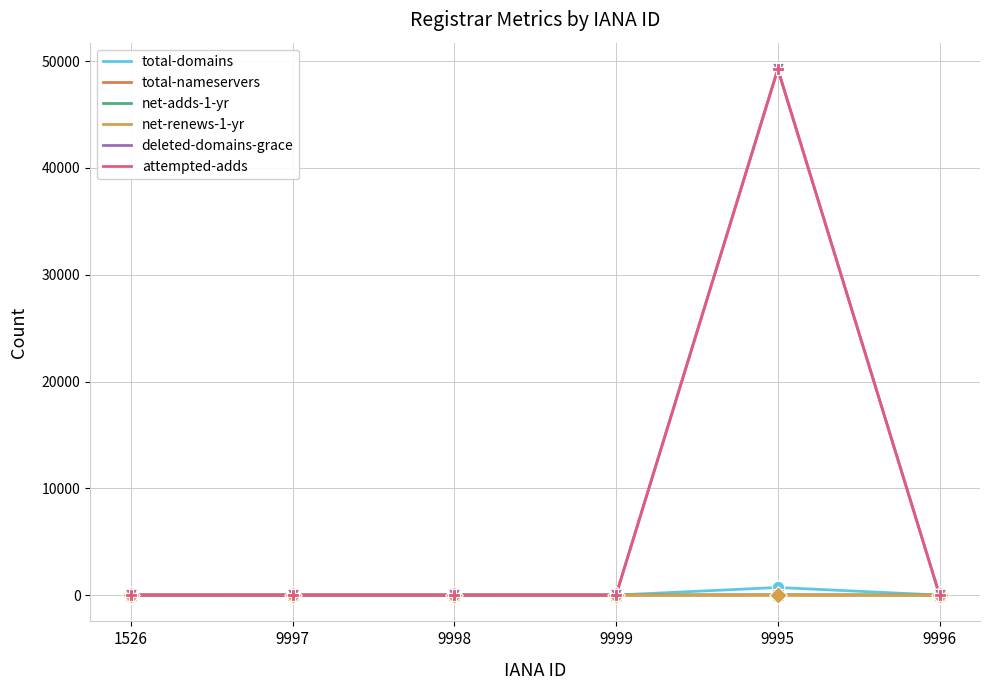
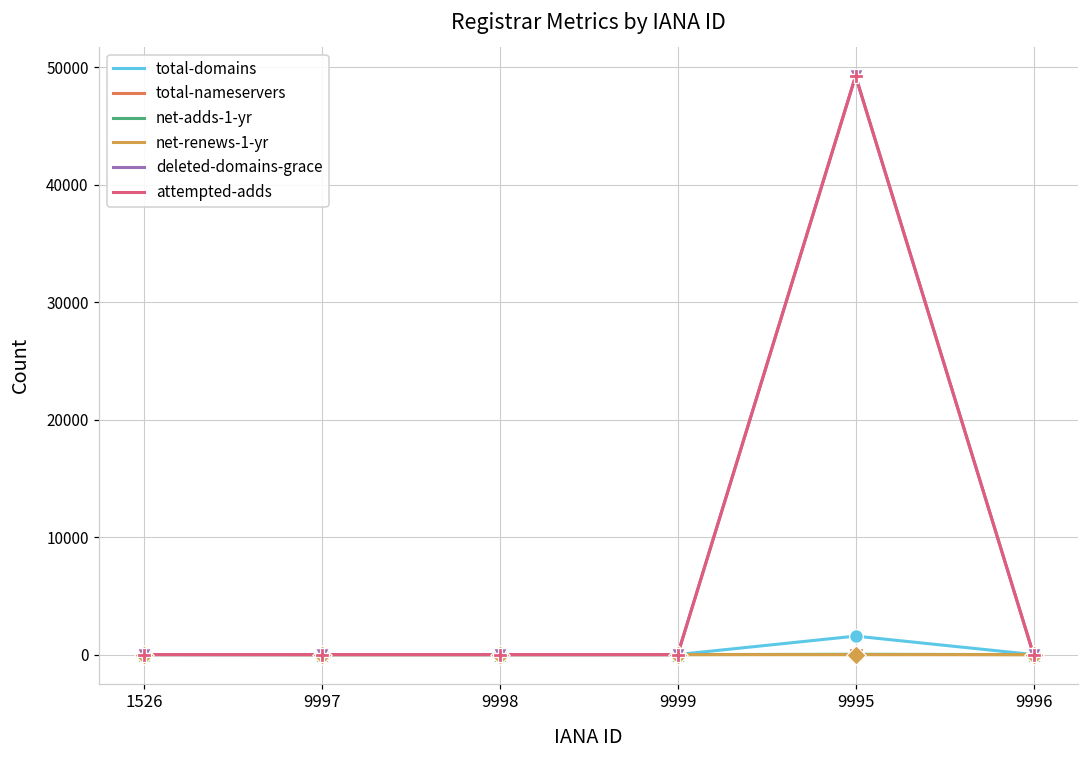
total-domains, 9995: 700 -> 1600
